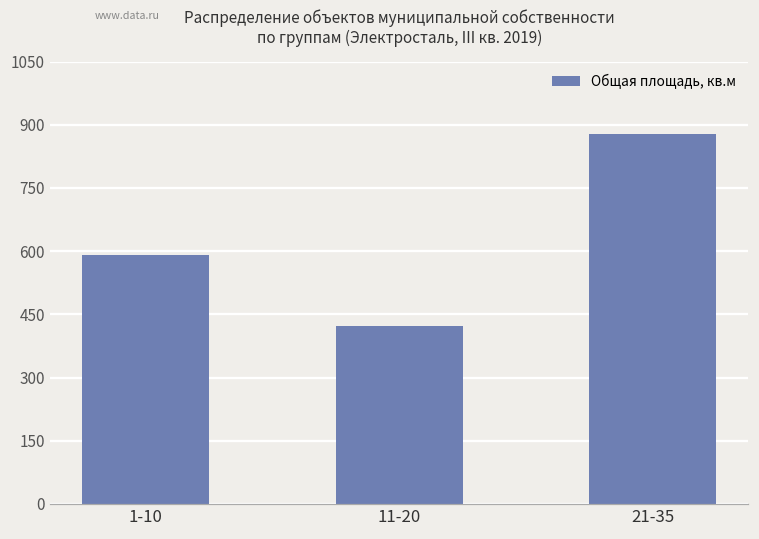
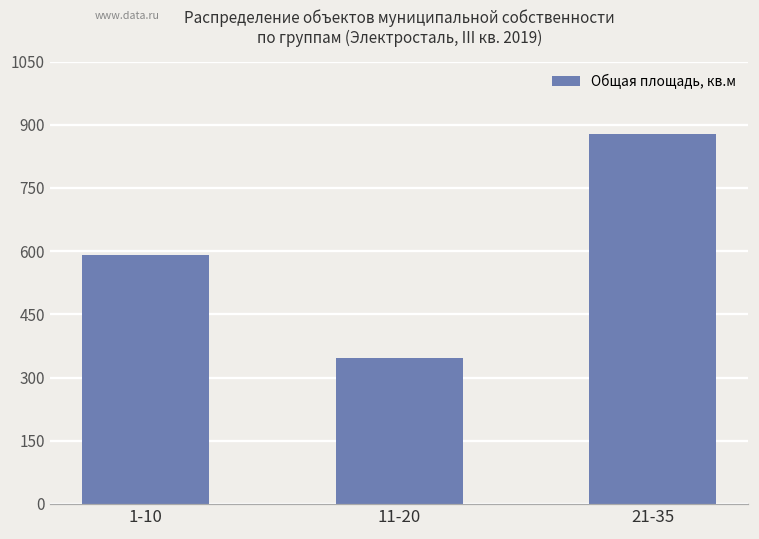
11-20: 420 -> 350
